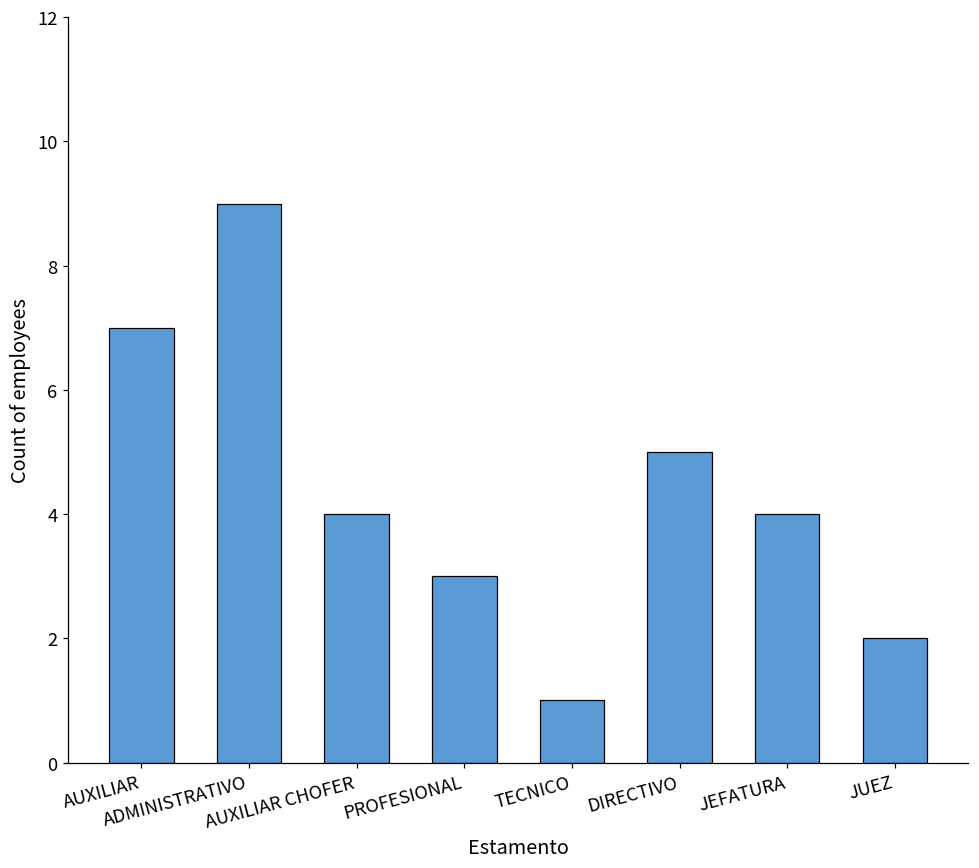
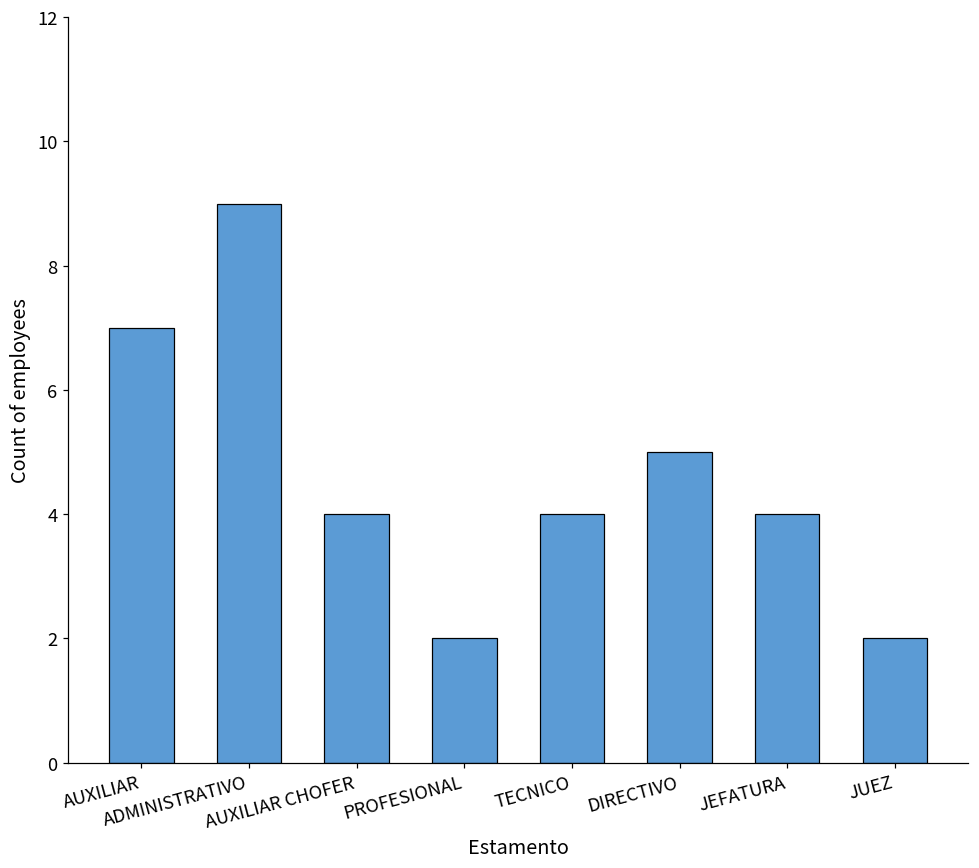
PROFESIONAL: 3 -> 2
TECNICO: 1 -> 4
